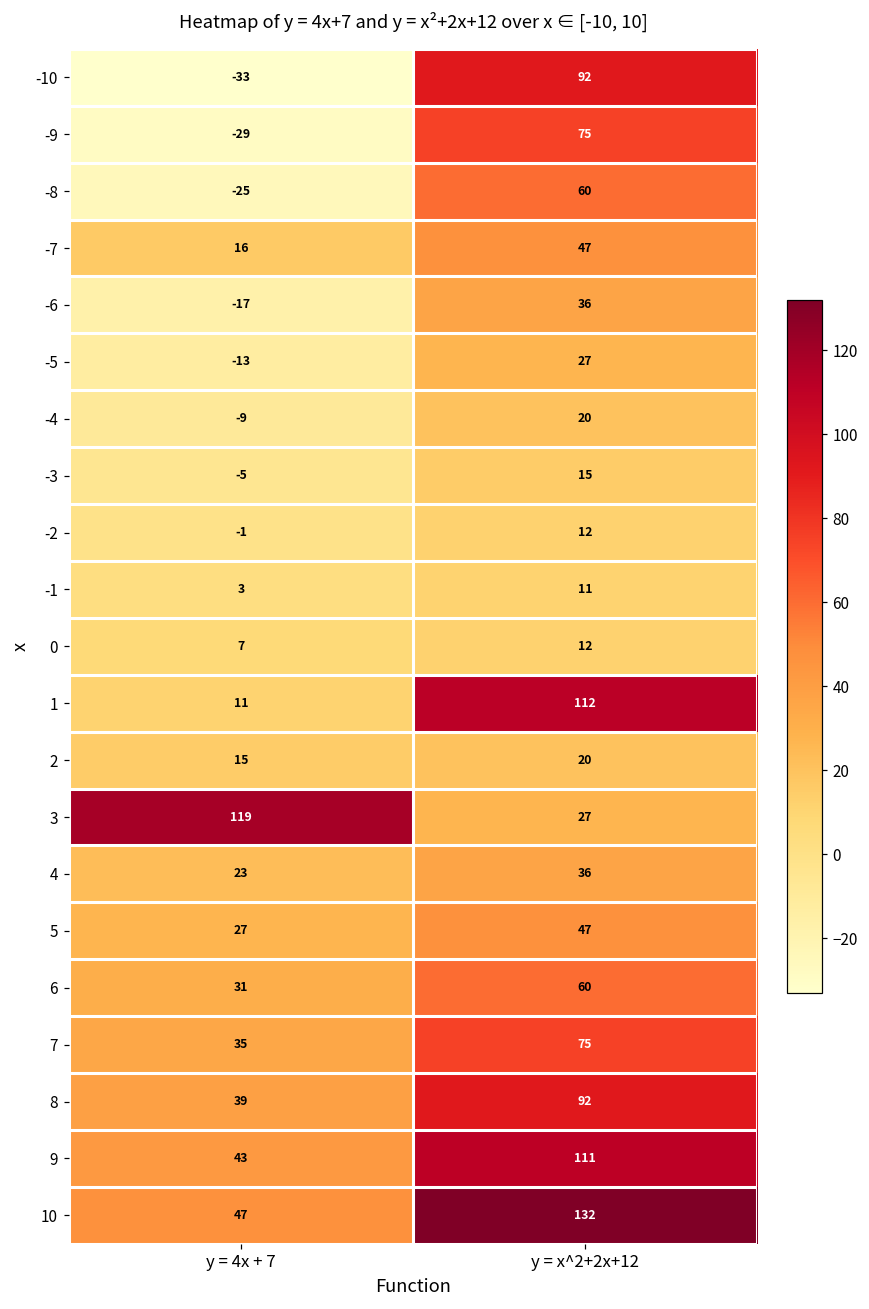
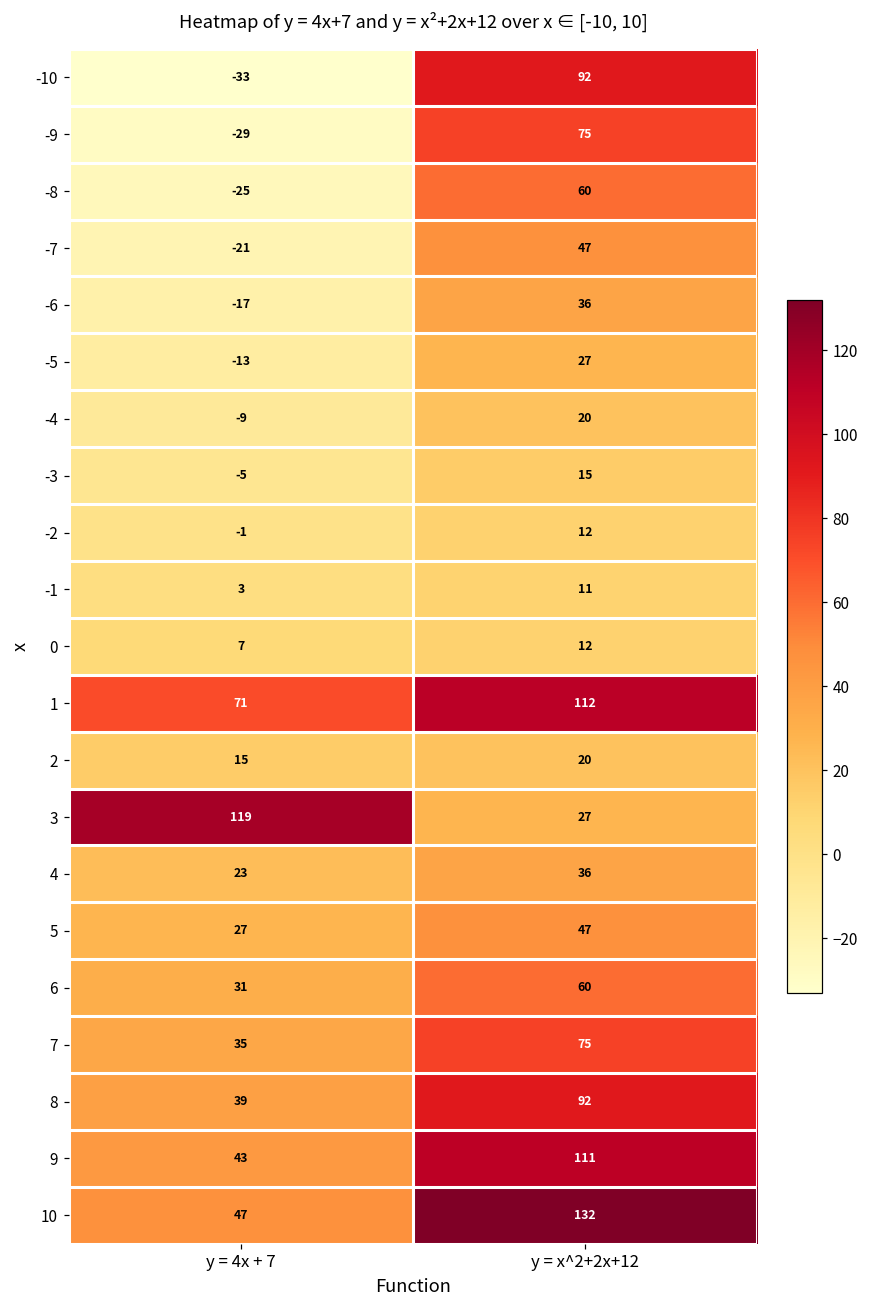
-7, y = 4x + 7: 16 -> -21
1, y = 4x + 7: 11 -> 71
